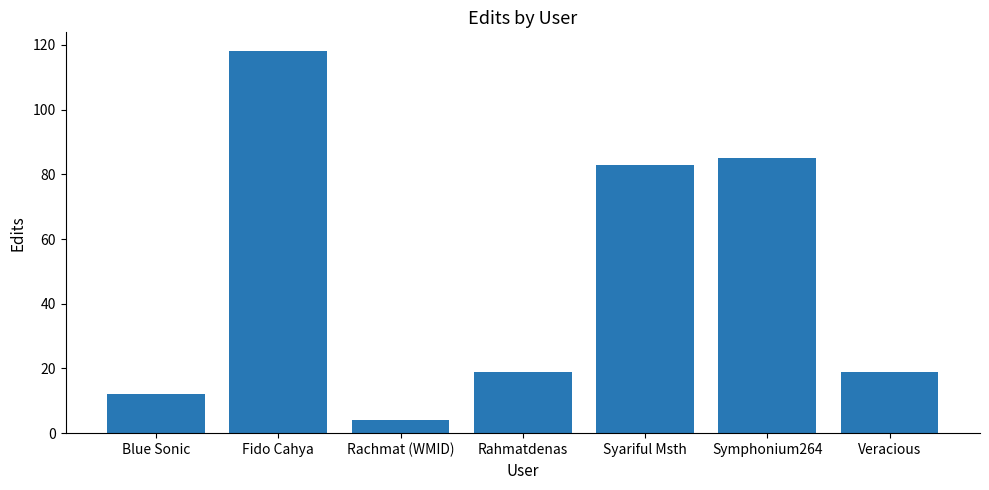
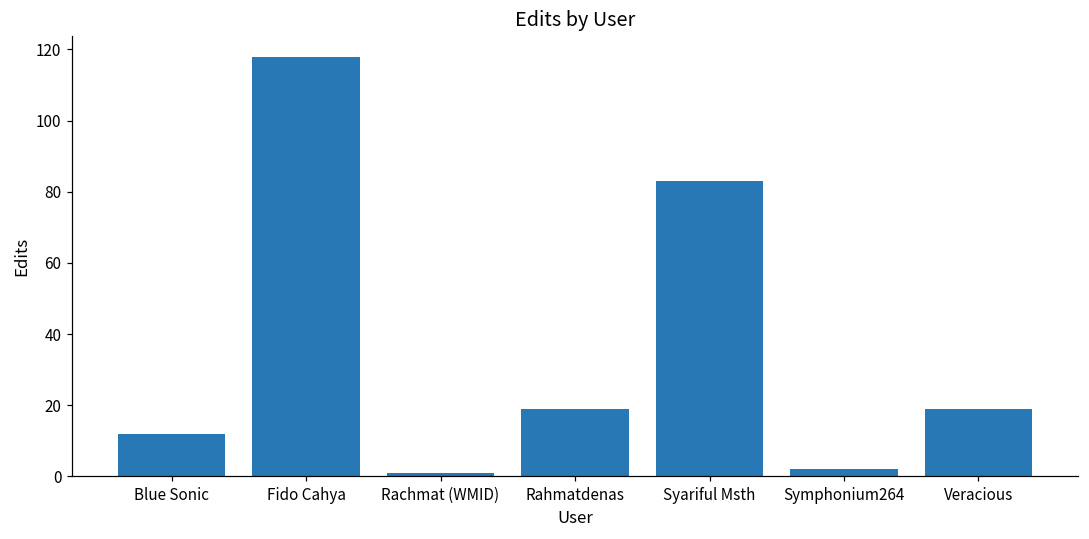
Rachmat (WMID): 4 -> 1
Symphonium264: 85 -> 2
